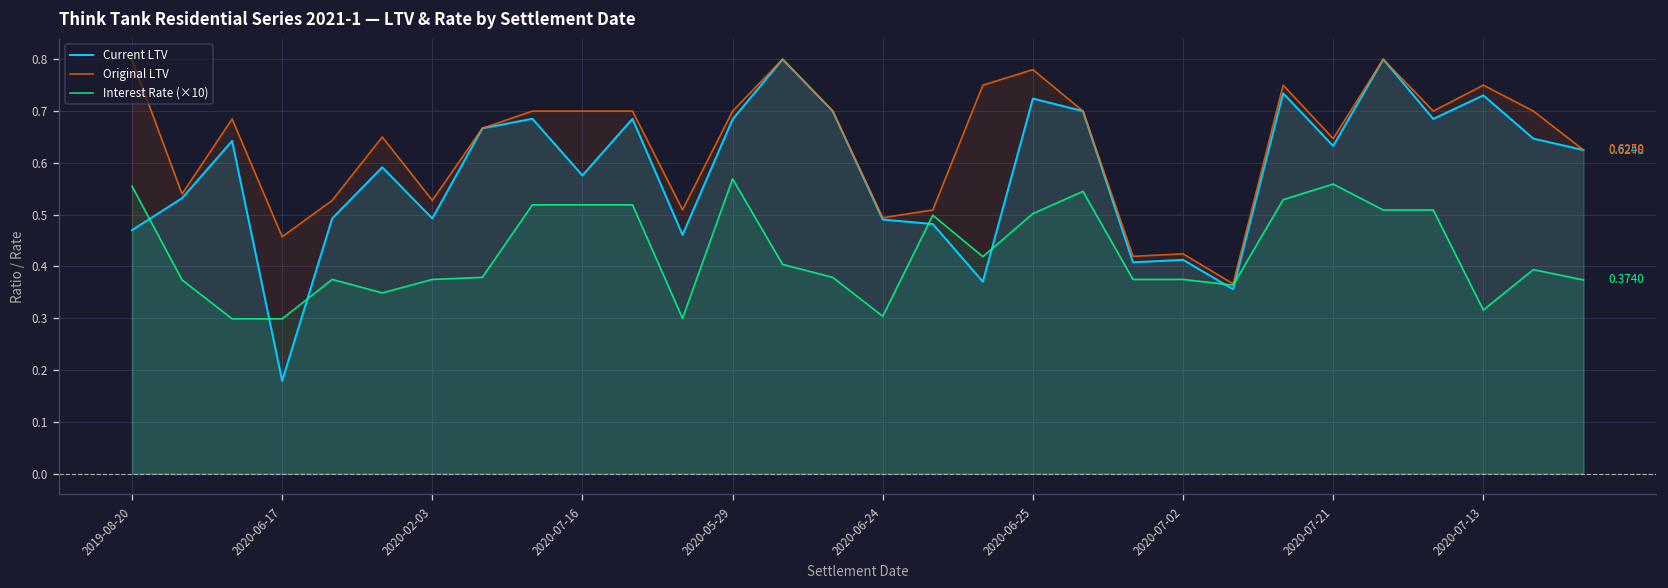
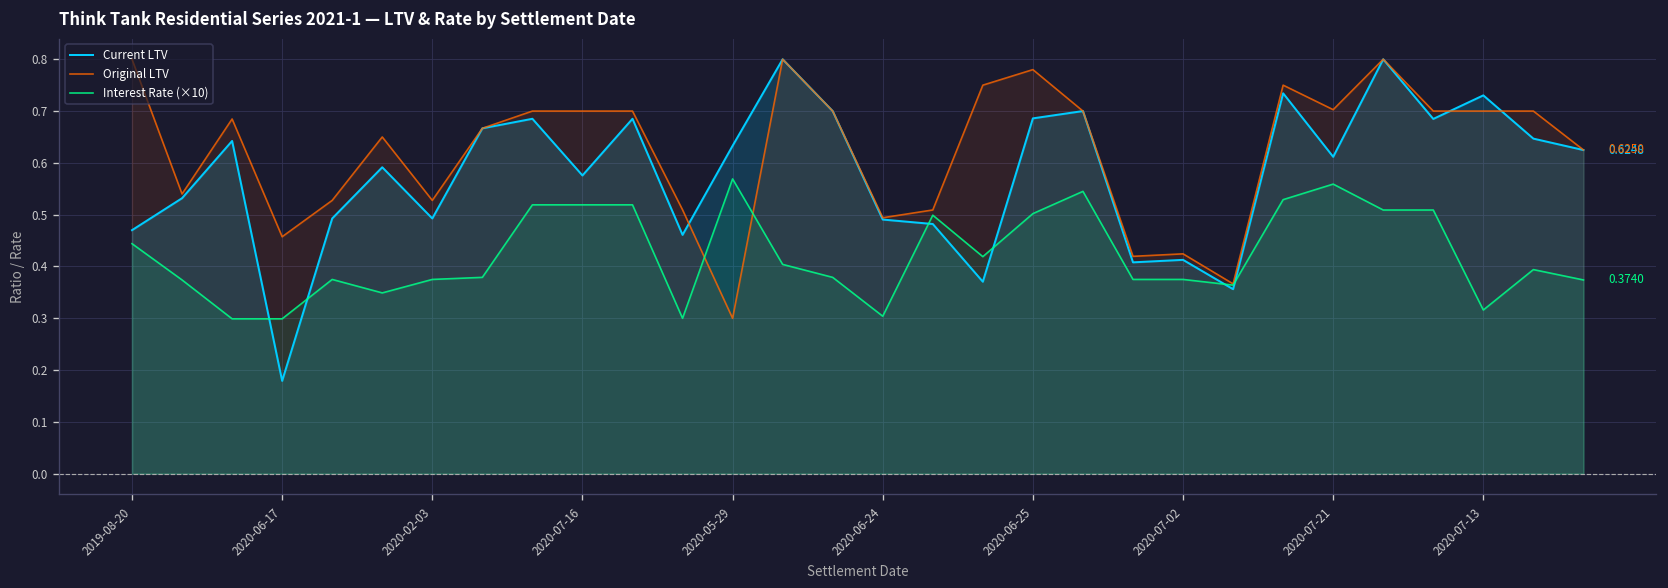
Interest Rate (×10), 2019-08-20: 0.56 -> 0.44
Current LTV, 2020-05-29: 0.68 -> 0.63
Original LTV, 2020-05-29: 0.7 -> 0.3
Current LTV, 2020-06-25: 0.72 -> 0.69
Current LTV, 2020-07-21: 0.63 -> 0.61
Original LTV, 2020-07-21: 0.65 -> 0.70
Original LTV, 2020-07-13: 0.75 -> 0.70
